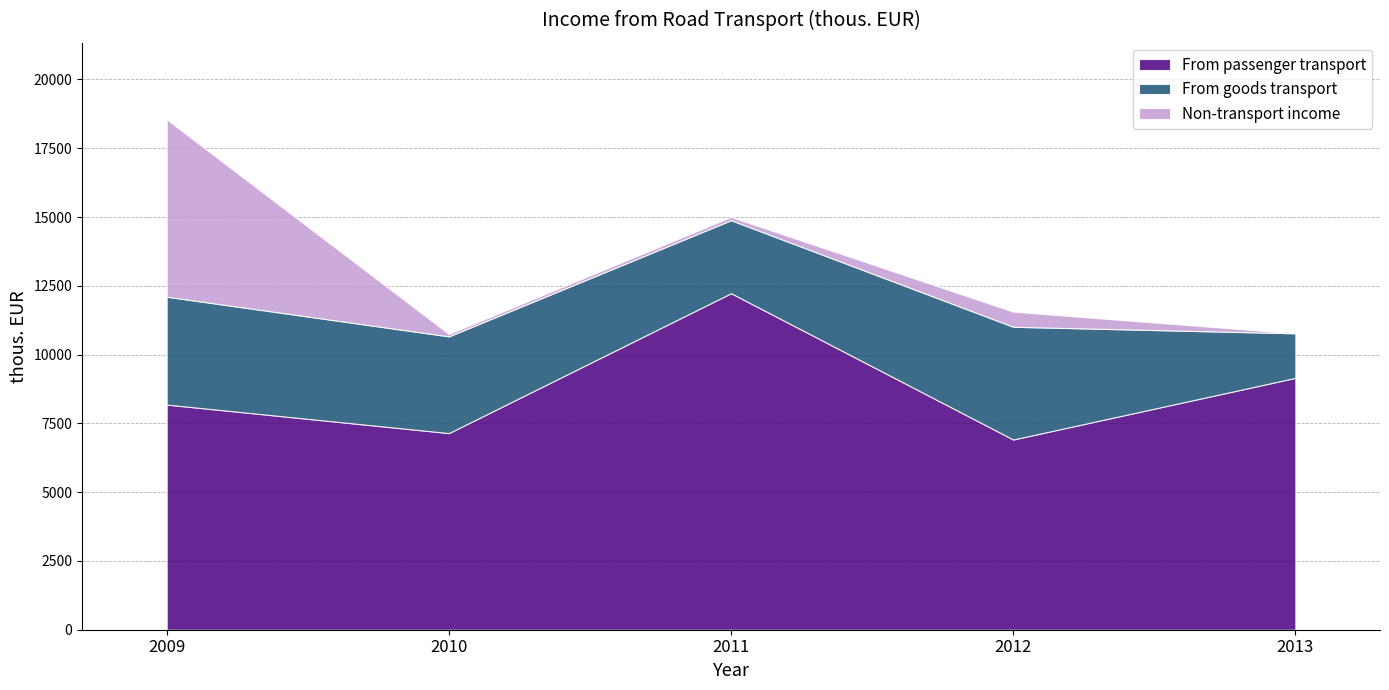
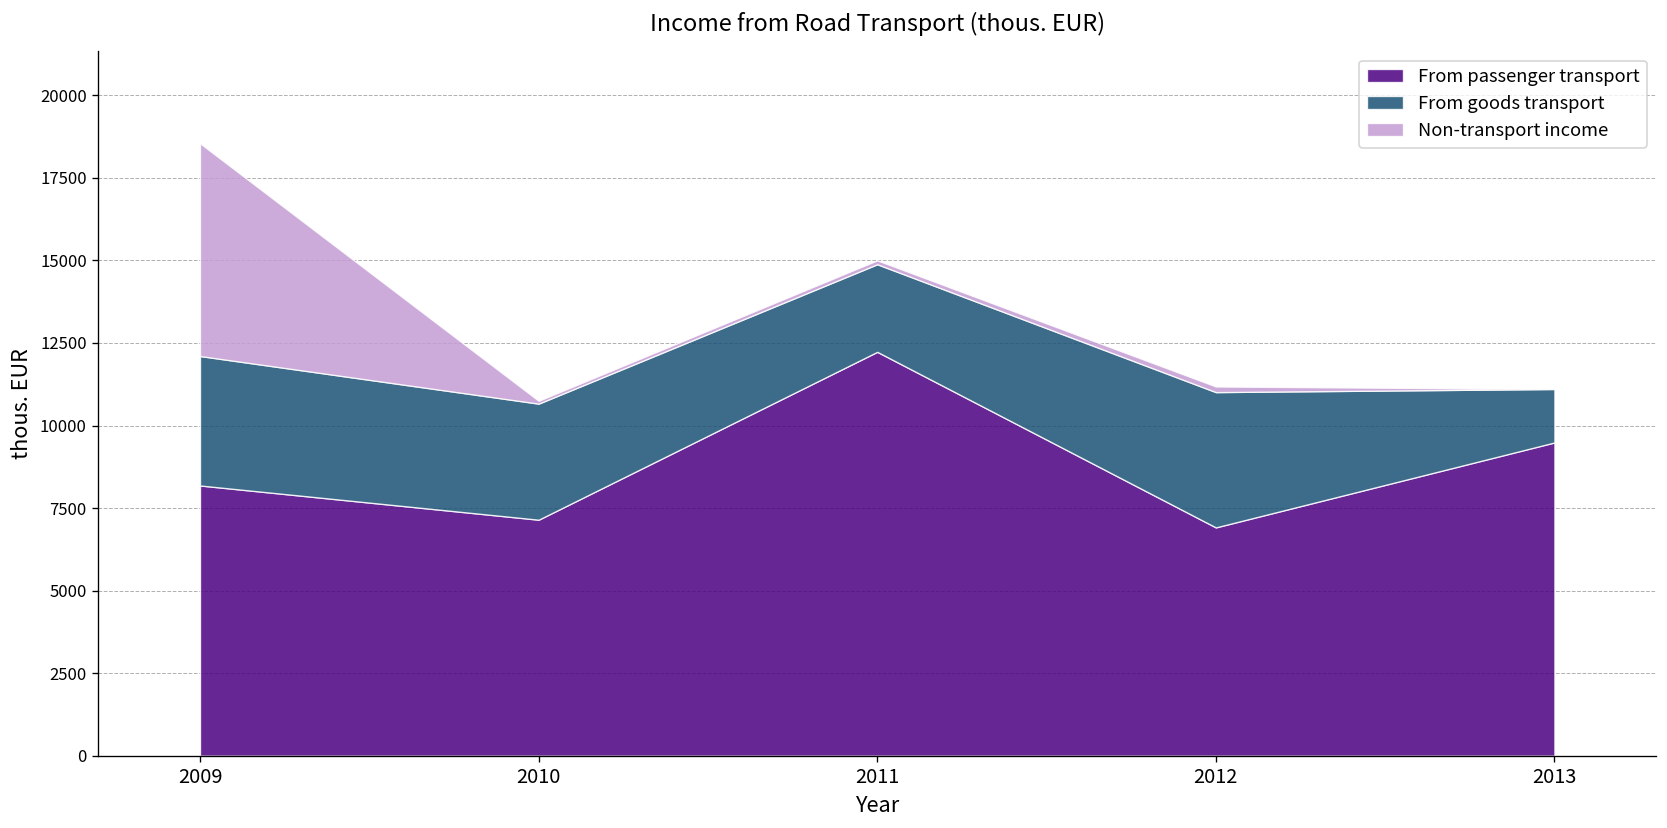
Non-transport income, 2012: 500 -> 200
From passenger transport, 2013: 9200 -> 9500
